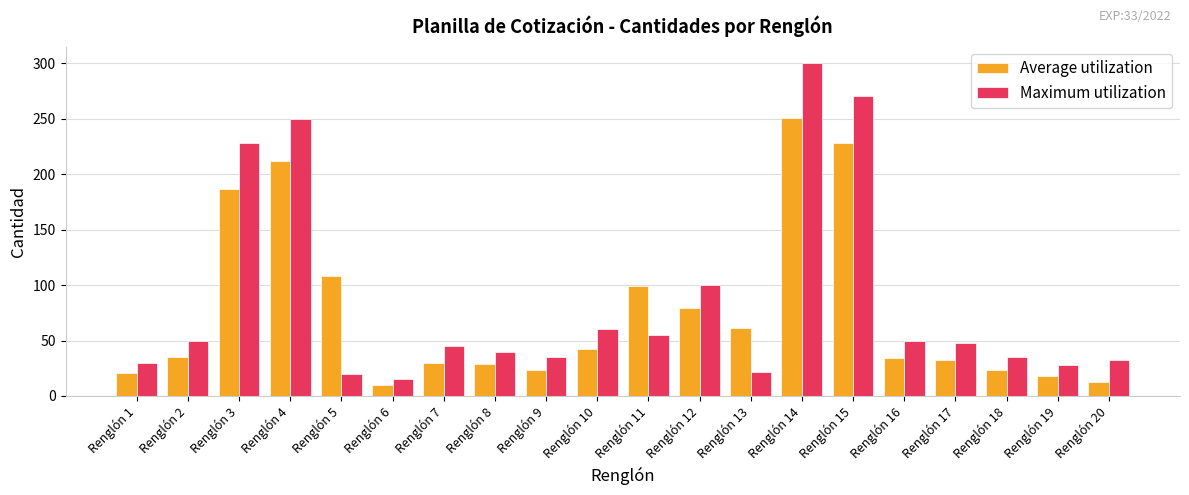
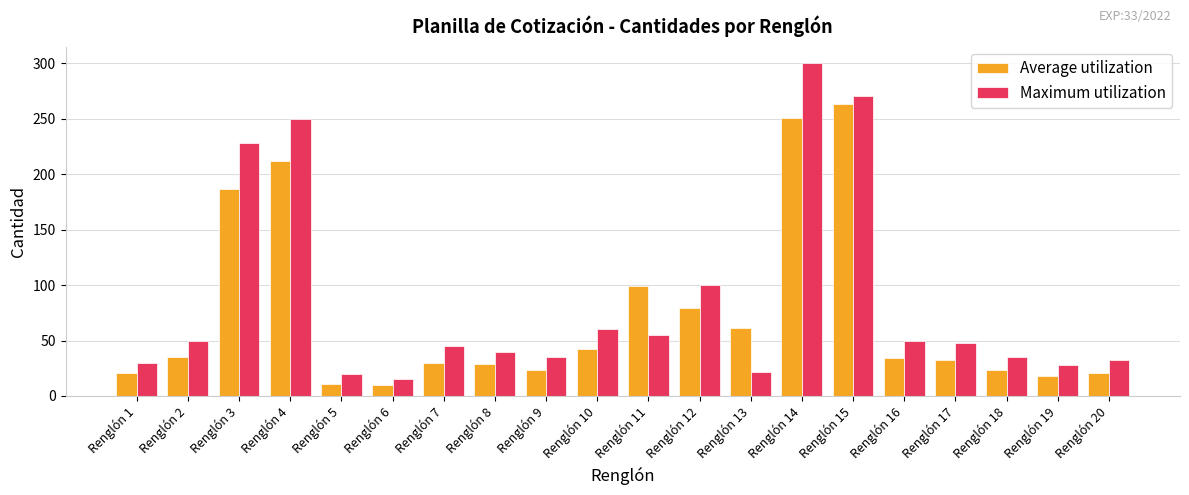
Average utilization, Renglón 5: 108 -> 11
Average utilization, Renglón 15: 228 -> 263
Average utilization, Renglón 20: 13 -> 21
